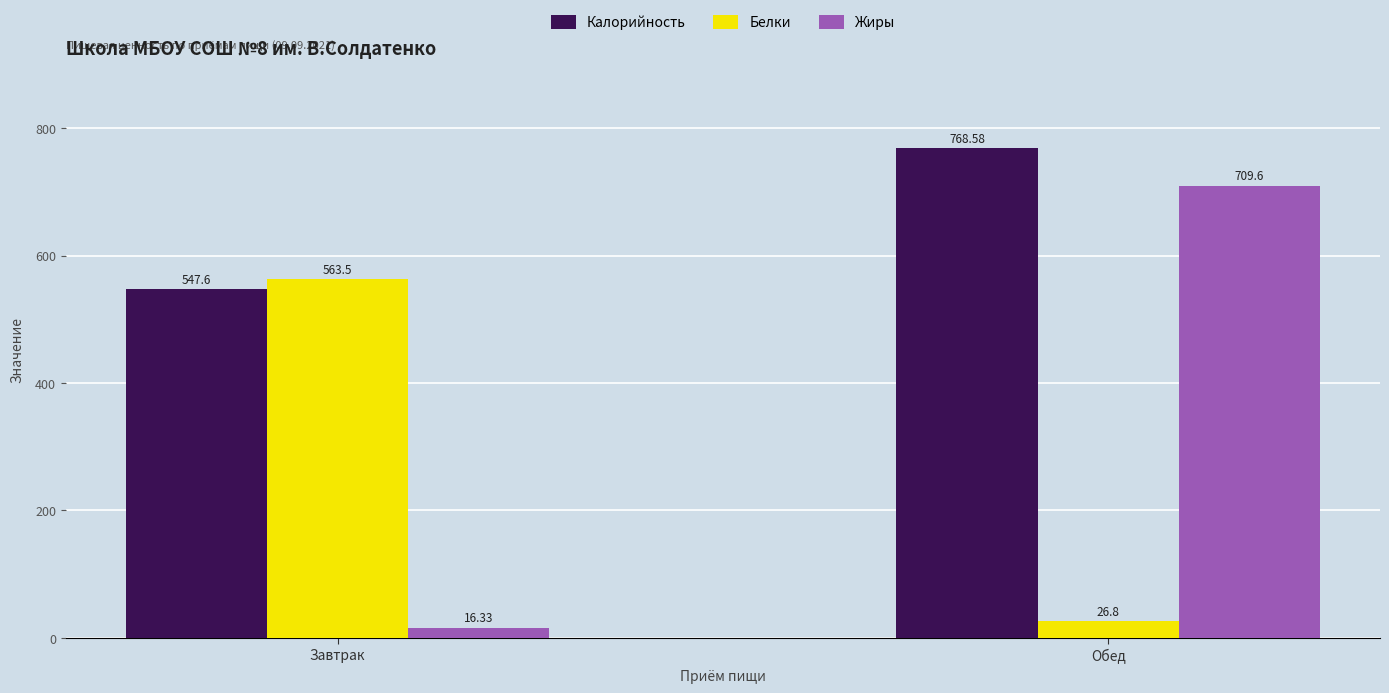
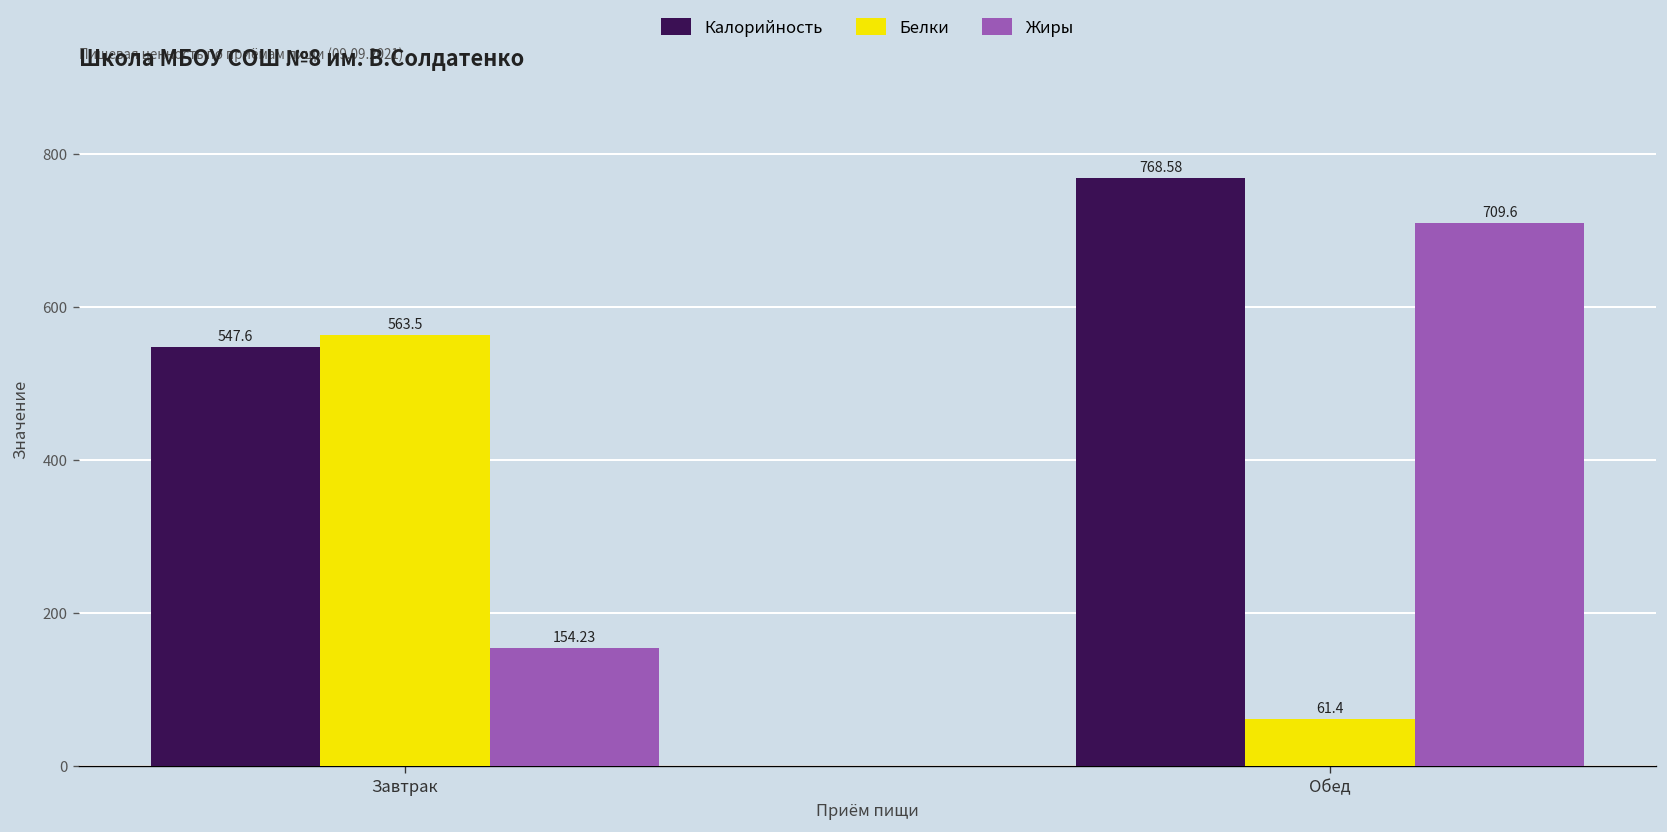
Жиры, Завтрак: 16.33 -> 154.23
Белки, Обед: 26.8 -> 61.4
